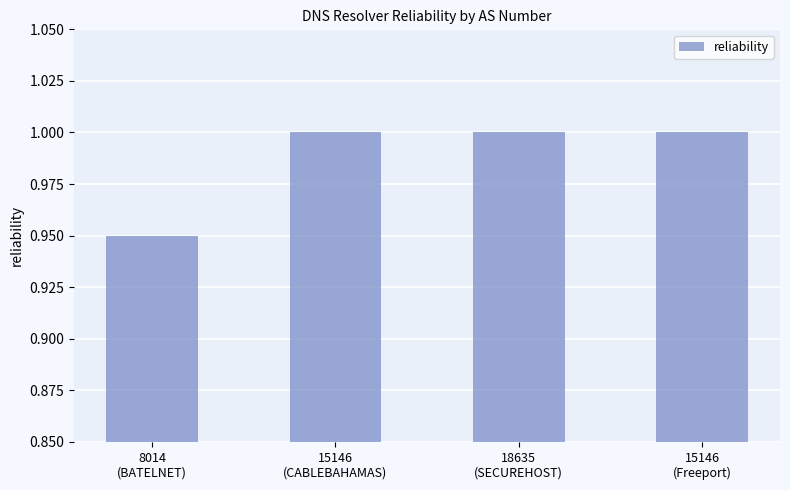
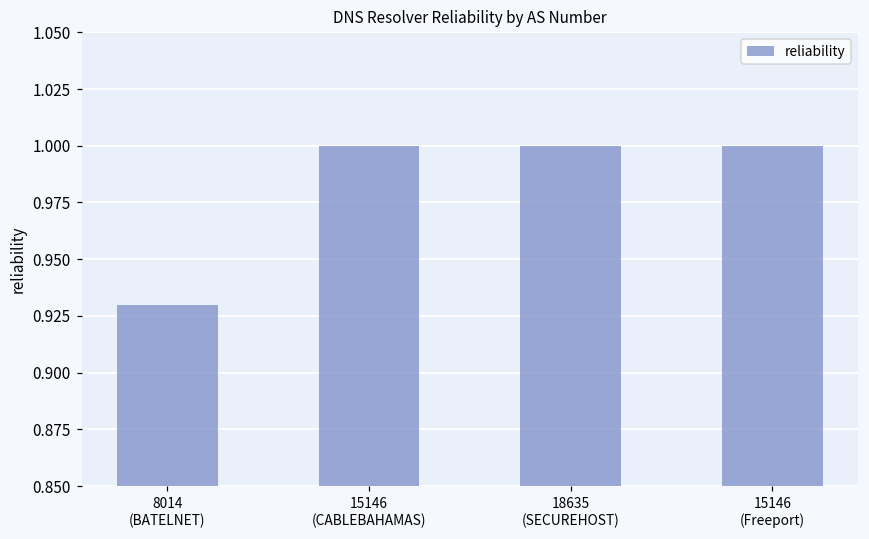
8014 (BATELNET): 0.95 -> 0.93
